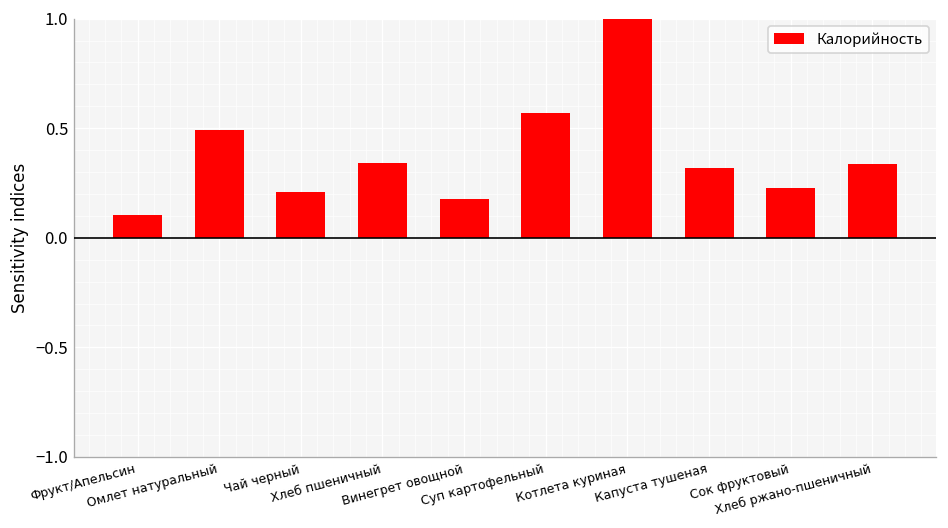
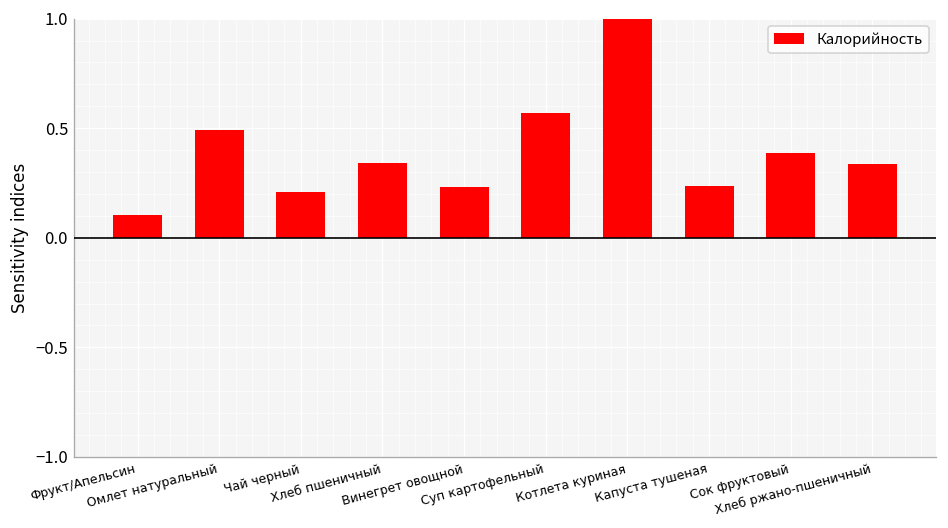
Винегрет овощной: 0.18 -> 0.23
Капуста тушеная: 0.32 -> 0.24
Сок фруктовый: 0.23 -> 0.39
